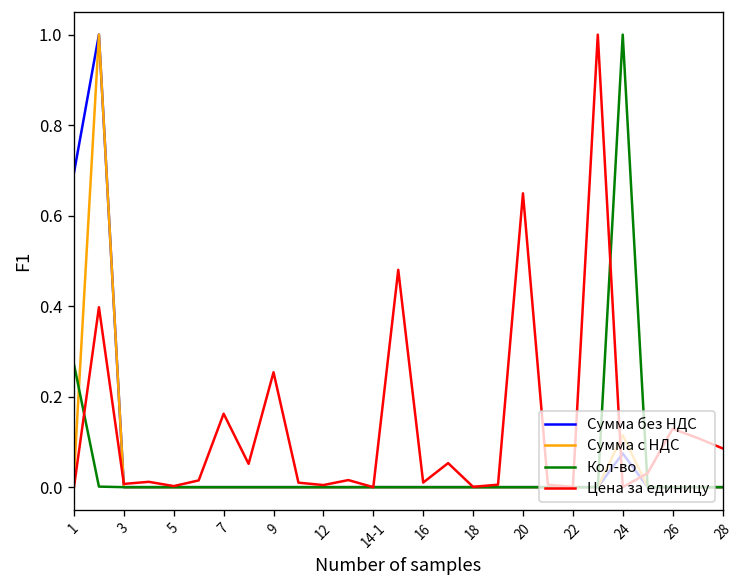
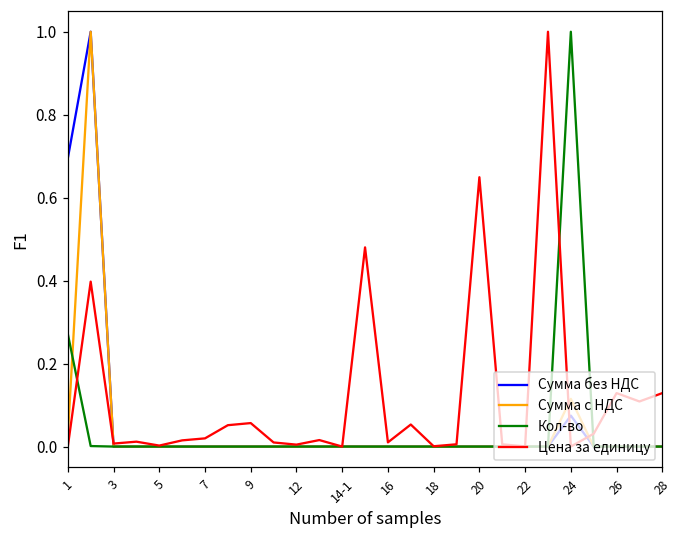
Цена за единицу, 7: 0.16 -> 0.02
Цена за единицу, 9: 0.25 -> 0.06
Цена за единицу, 28: 0.09 -> 0.13
